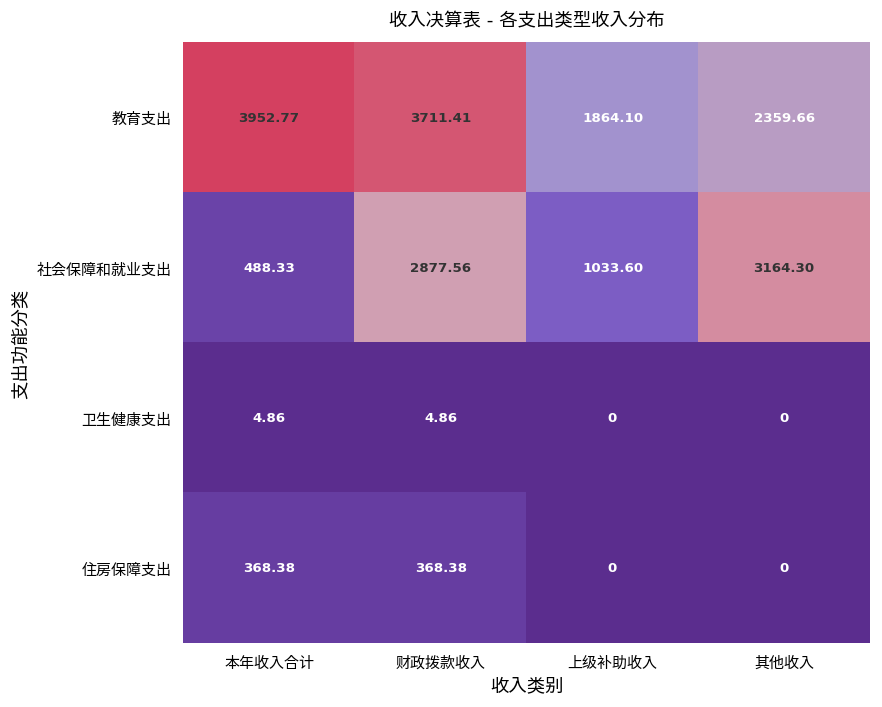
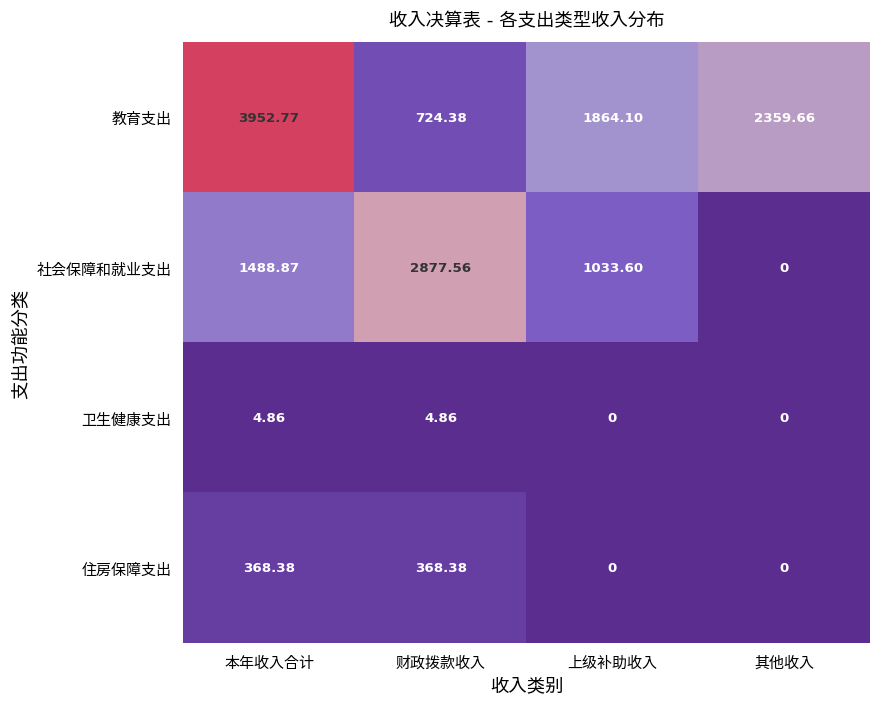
教育支出, 财政拨款收入: 3711.41 -> 724.38
社会保障和就业支出, 本年收入合计: 488.33 -> 1488.87
社会保障和就业支出, 其他收入: 3164.30 -> 0
